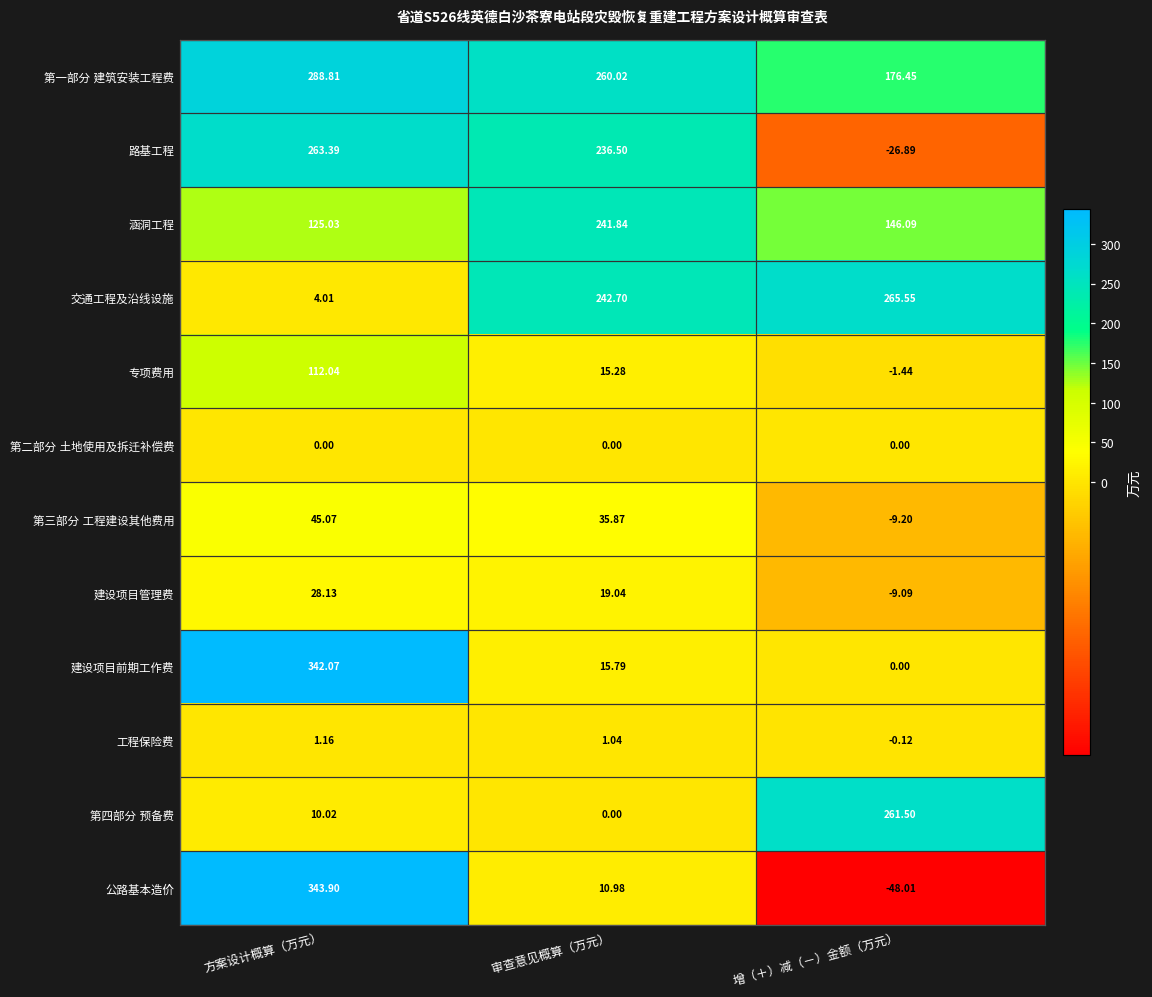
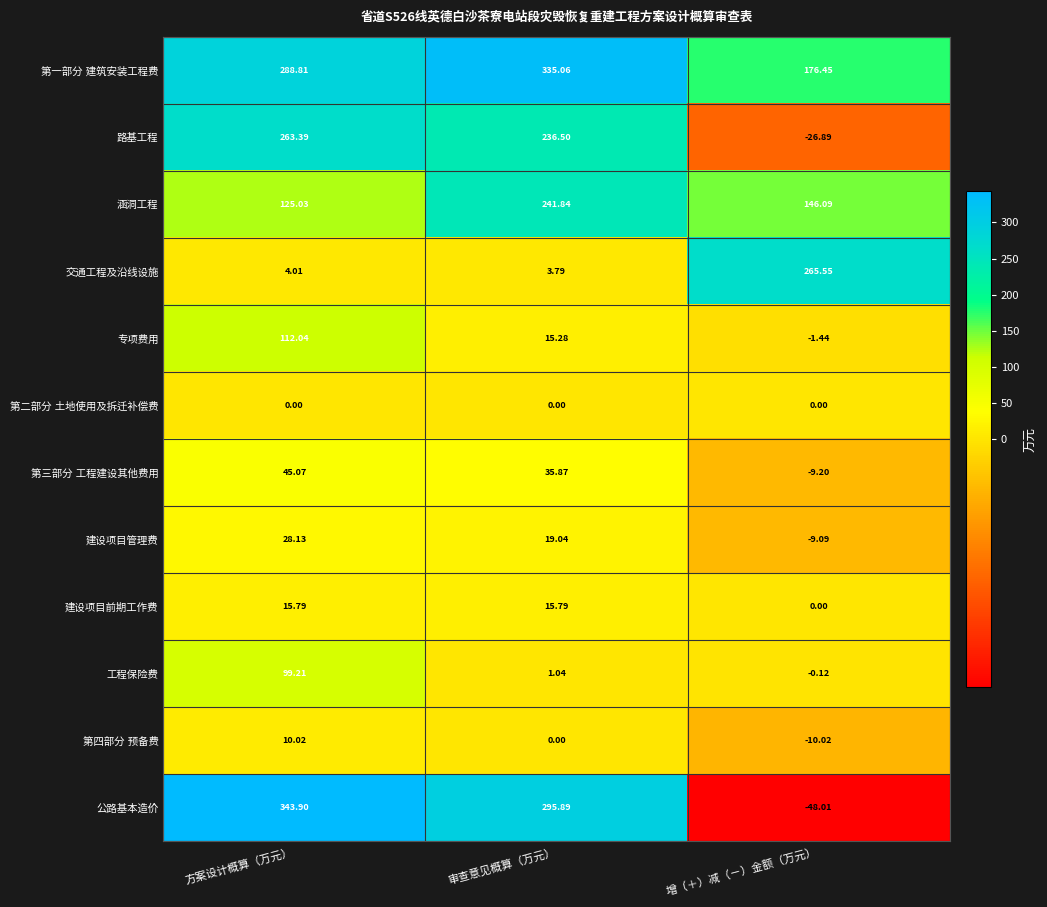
第一部分 建筑安装工程费, 审查意见概算（万元）: 260.02 -> 335.06
交通工程及沿线设施, 审查意见概算（万元）: 242.70 -> 3.79
建设项目前期工作费, 方案设计概算（万元）: 342.07 -> 15.79
工程保险费, 方案设计概算（万元）: 1.16 -> 99.21
第四部分 预备费, 增（＋）减（－）金额（万元）: 261.50 -> -10.02
公路基本造价, 审查意见概算（万元）: 10.98 -> 295.89
